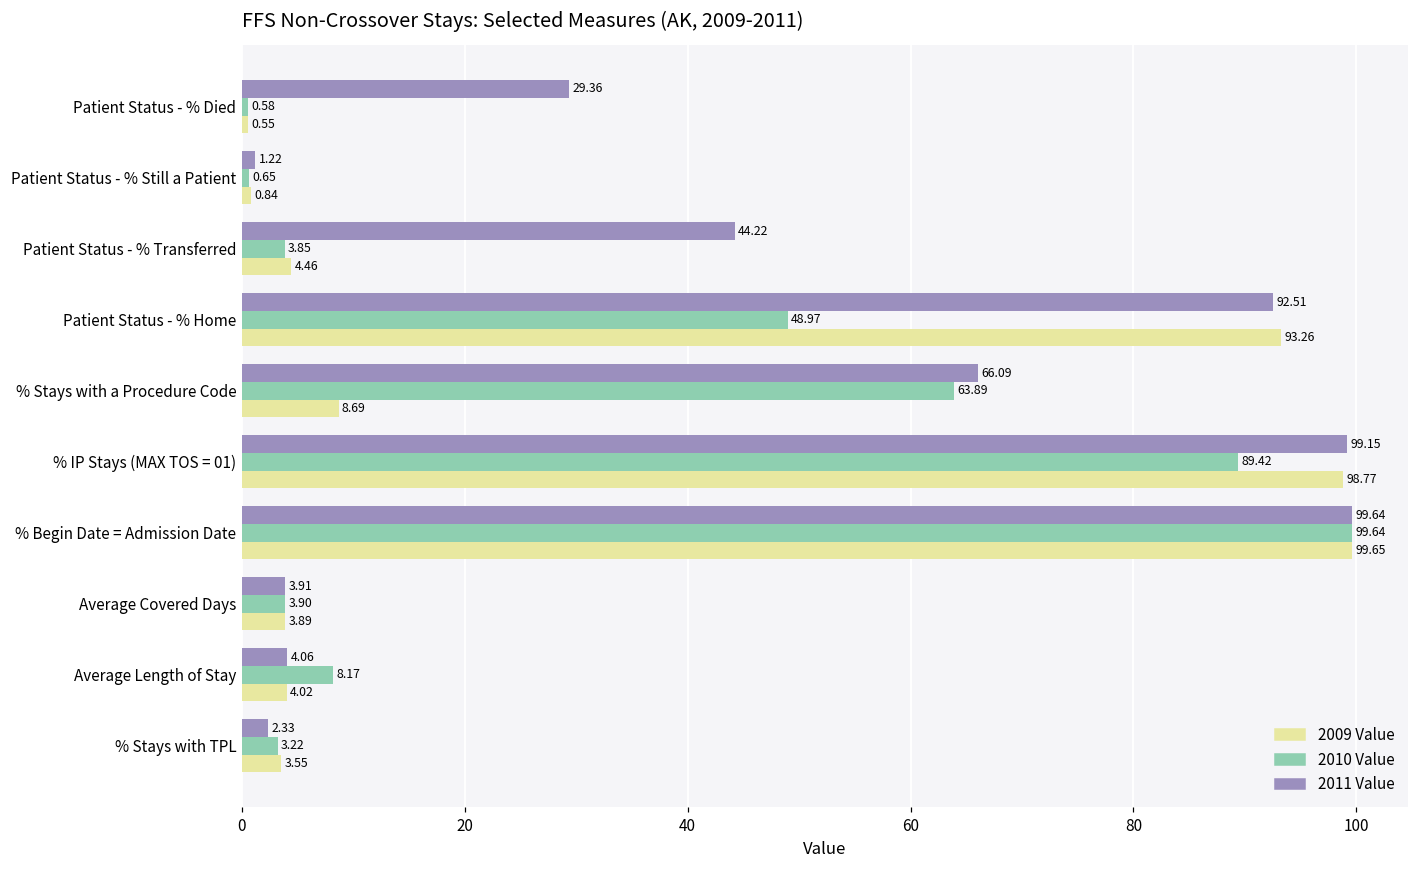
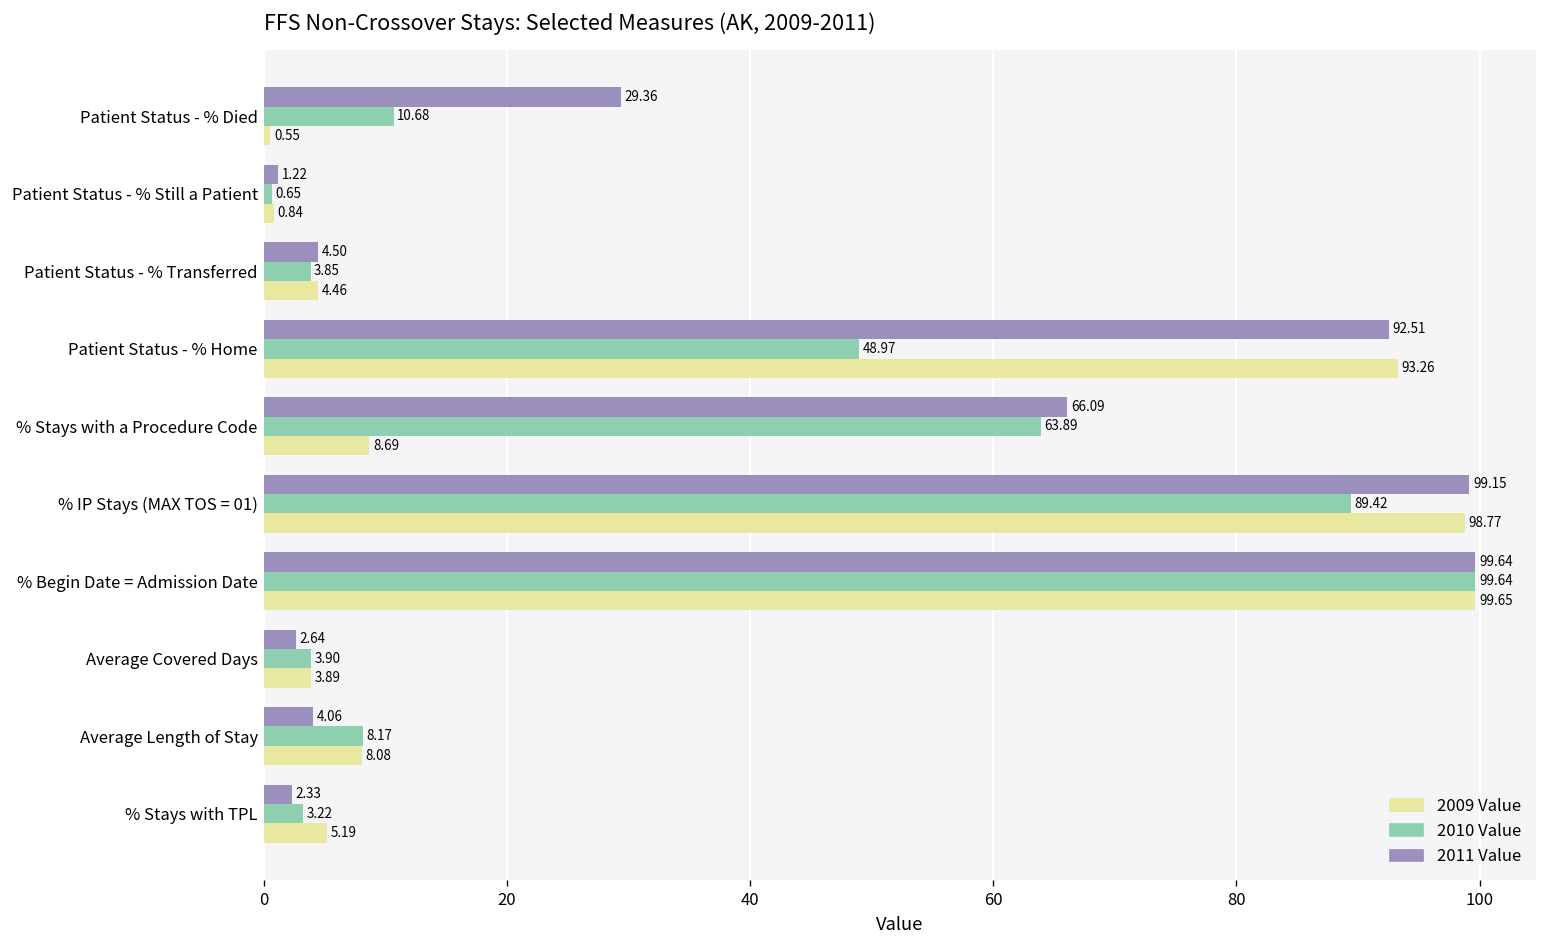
2010 Value, Patient Status - % Died: 0.58 -> 10.68
2011 Value, Patient Status - % Transferred: 44.22 -> 4.50
2011 Value, Average Covered Days: 3.91 -> 2.64
2009 Value, Average Length of Stay: 4.02 -> 8.08
2009 Value, % Stays with TPL: 3.55 -> 5.19
